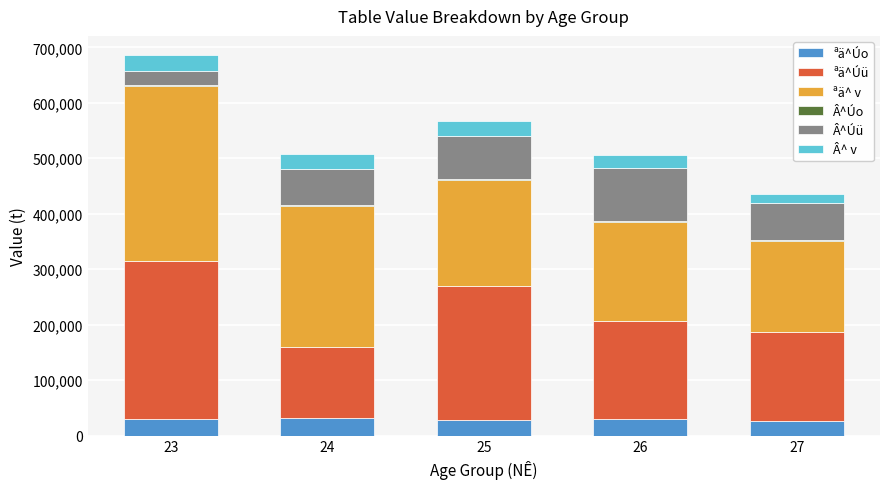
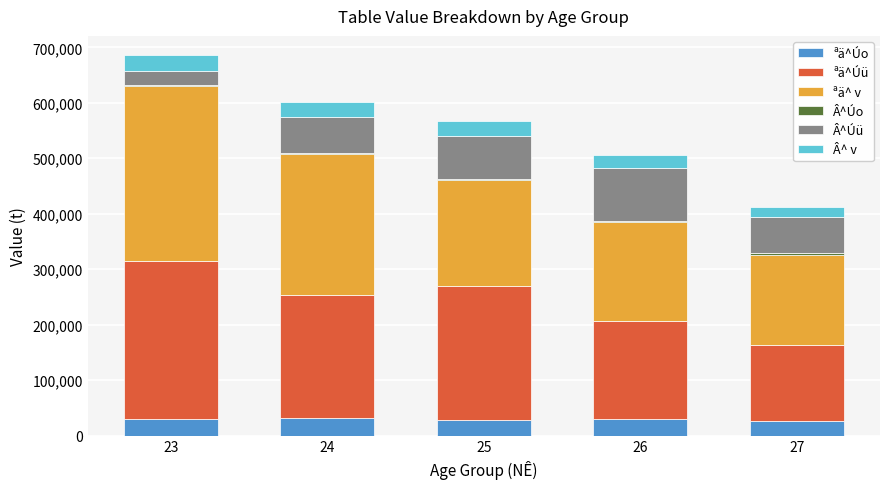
ªä^Úü, 24: 130,000 -> 220,000
ªä^Úü, 27: 160,000 -> 140,000
